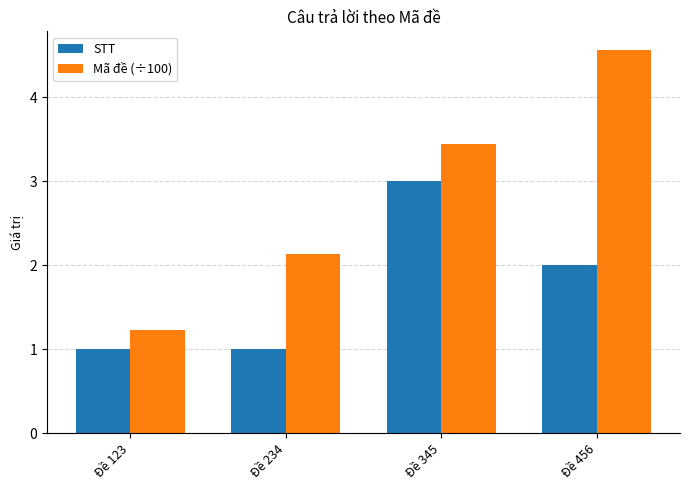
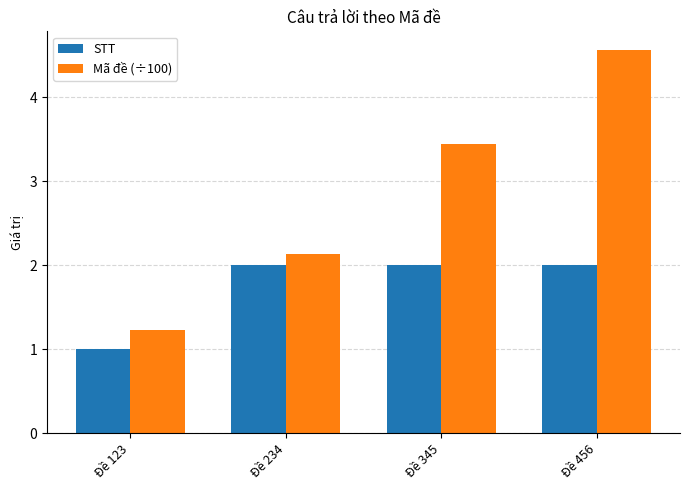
STT, Đề 234: 1 -> 2
STT, Đề 345: 3 -> 2
